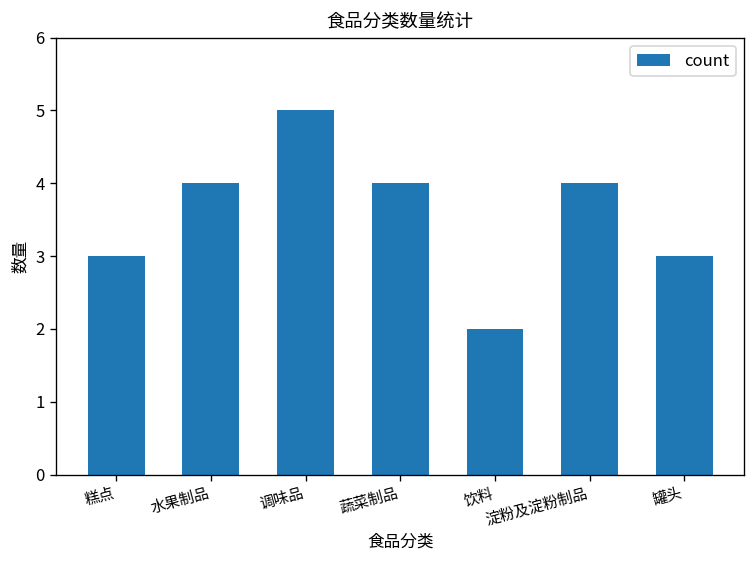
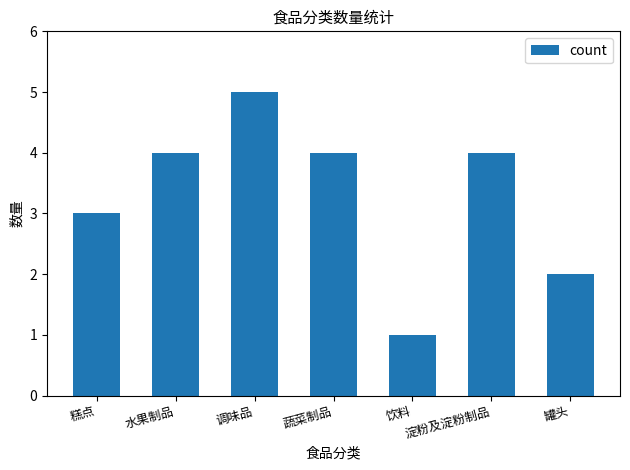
饮料: 2 -> 1
罐头: 3 -> 2
